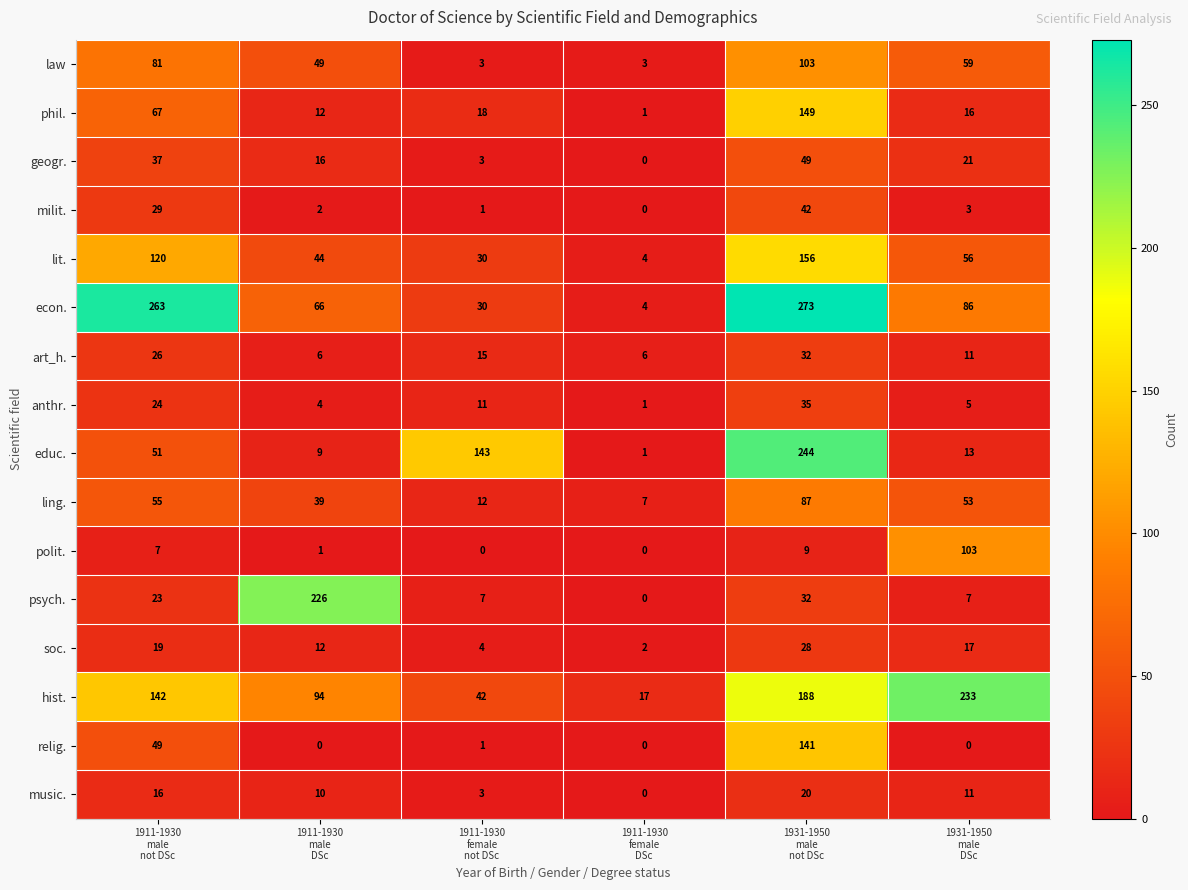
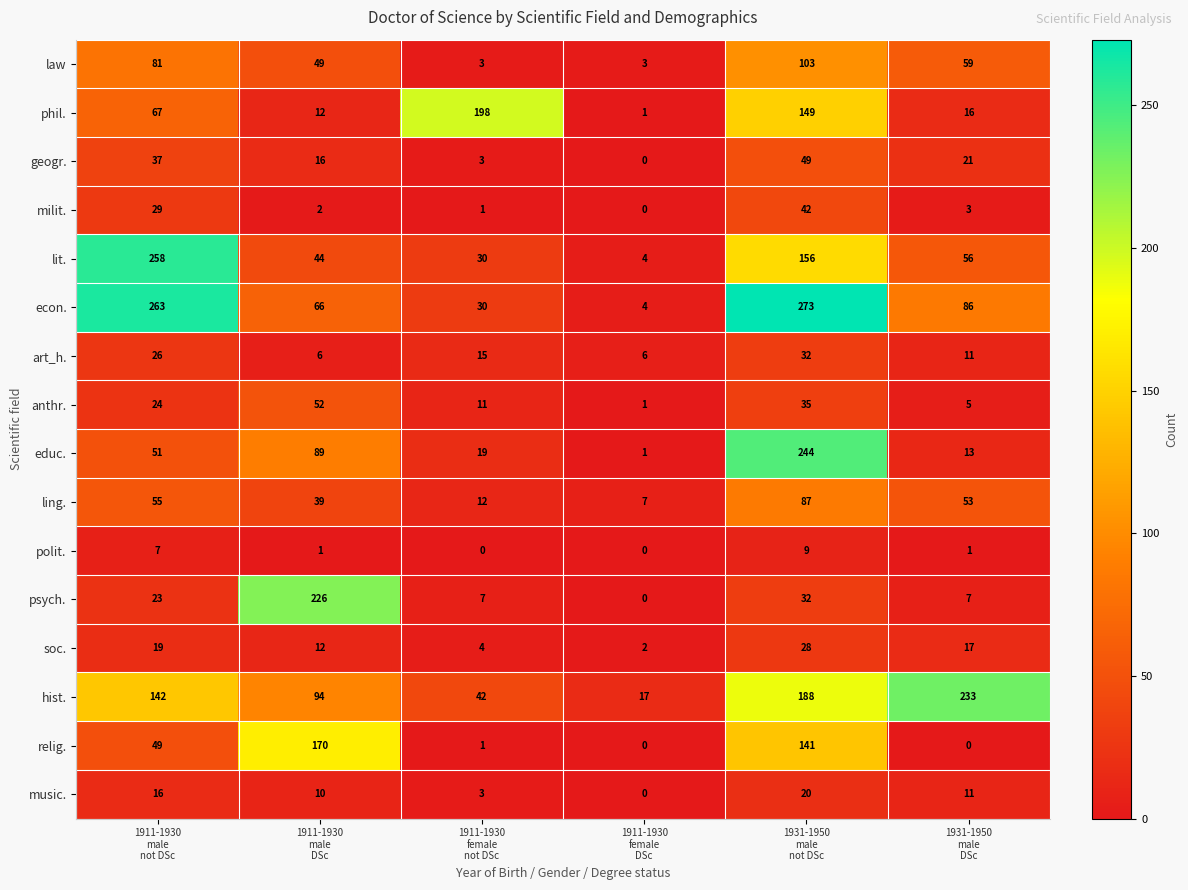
phil., 1911-1930 female not DSc: 18 -> 198
lit., 1911-1930 male not DSc: 120 -> 258
anthr., 1911-1930 male DSc: 4 -> 52
educ., 1911-1930 male DSc: 9 -> 89
educ., 1911-1930 female not DSc: 143 -> 19
polit., 1931-1950 male DSc: 103 -> 1
relig., 1911-1930 male DSc: 0 -> 170
